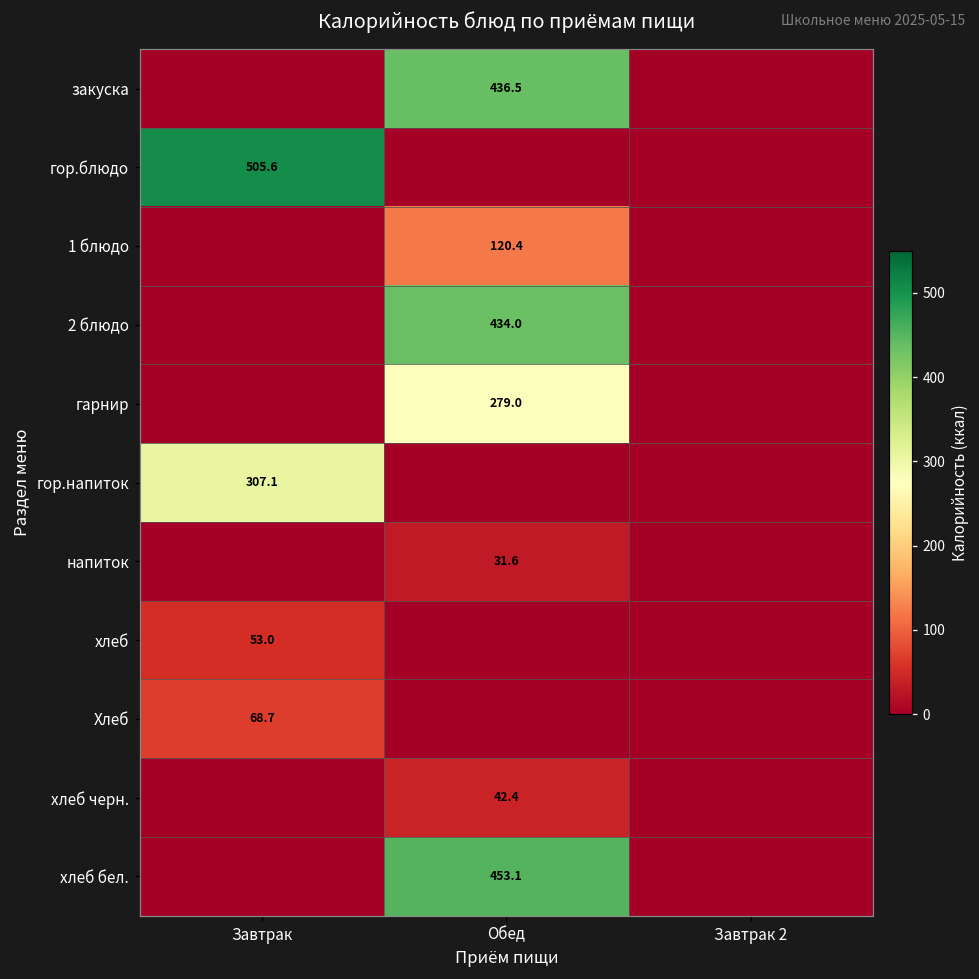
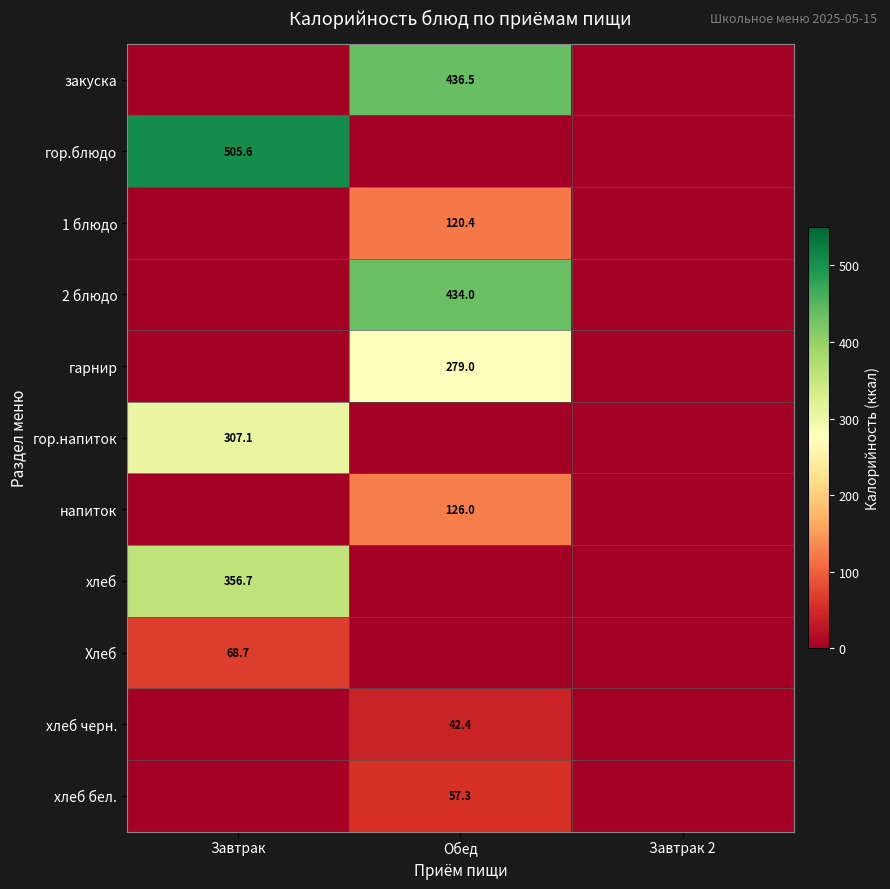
напиток, Обед: 31.6 -> 126.0
хлеб, Завтрак: 53.0 -> 356.7
хлеб бел., Обед: 453.1 -> 57.3
